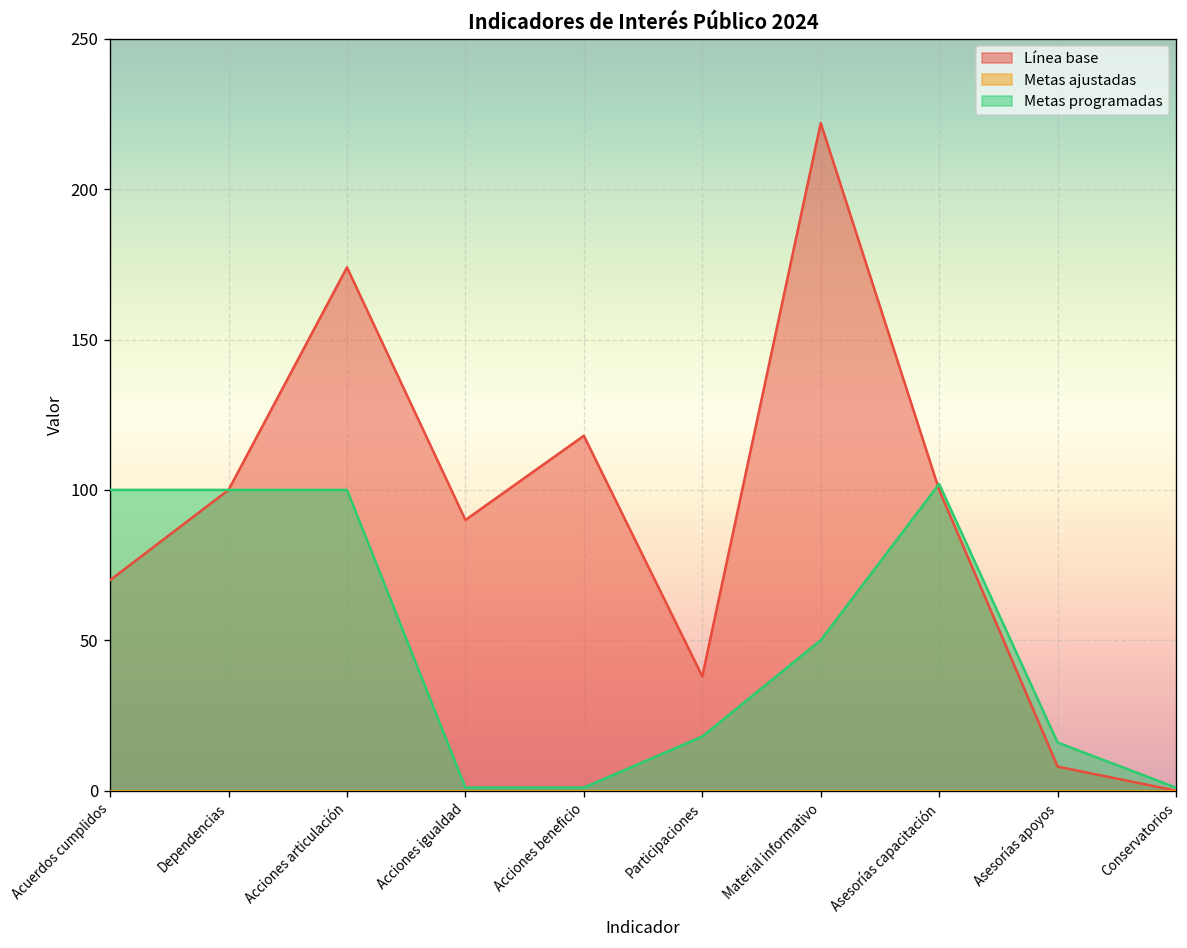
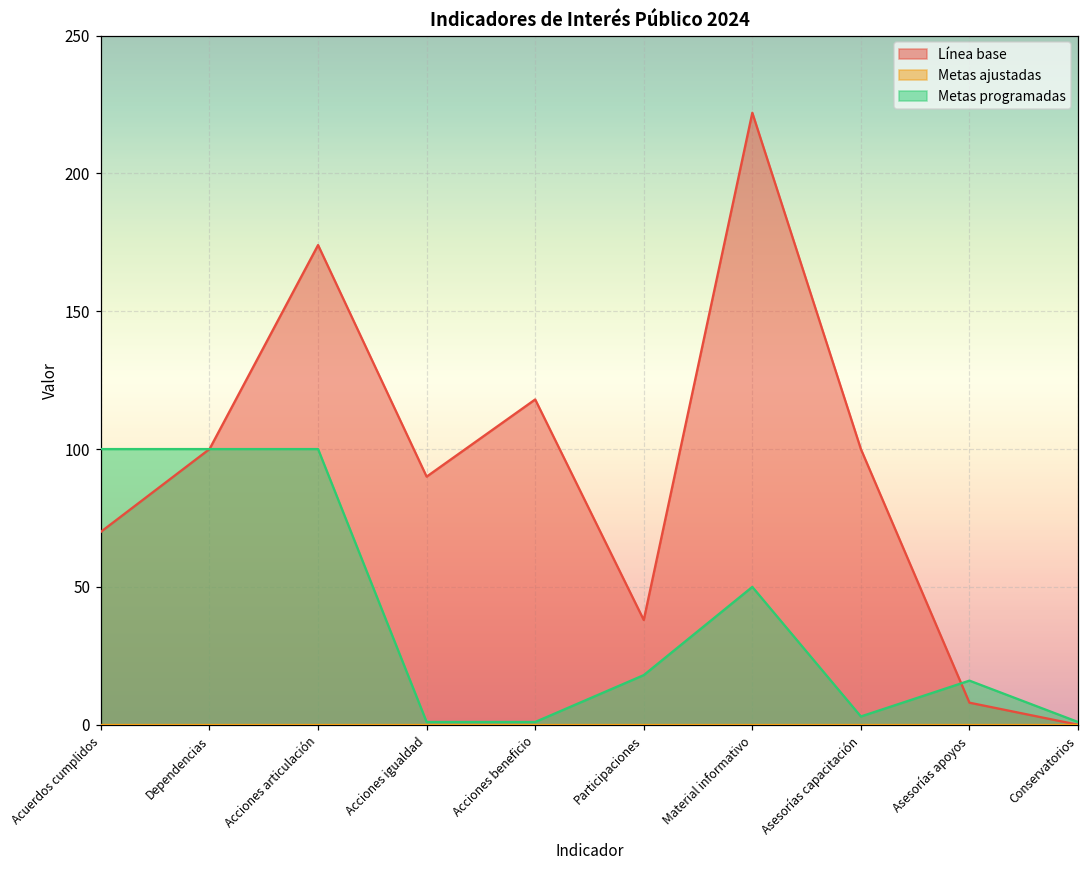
Metas programadas, Asesorías capacitación: 102 -> 3
